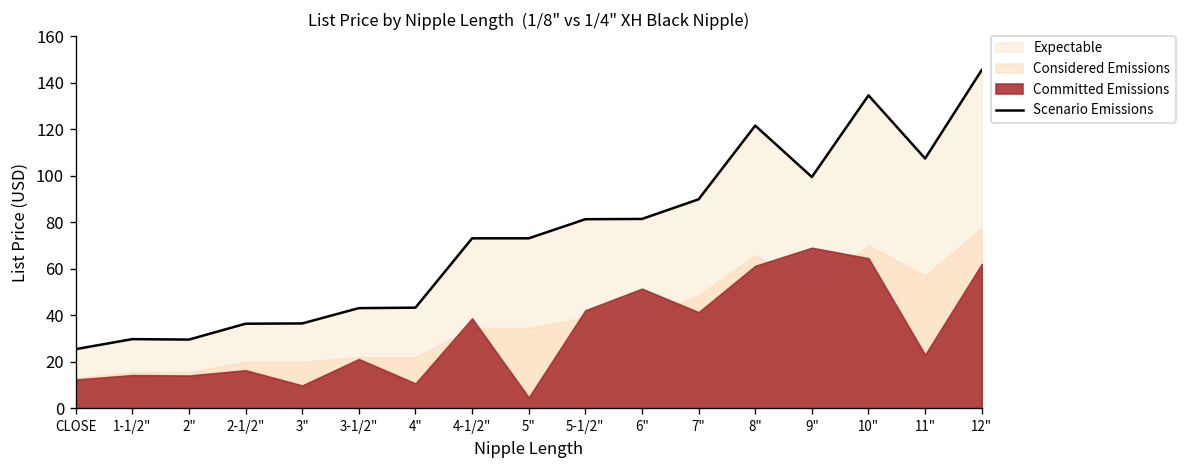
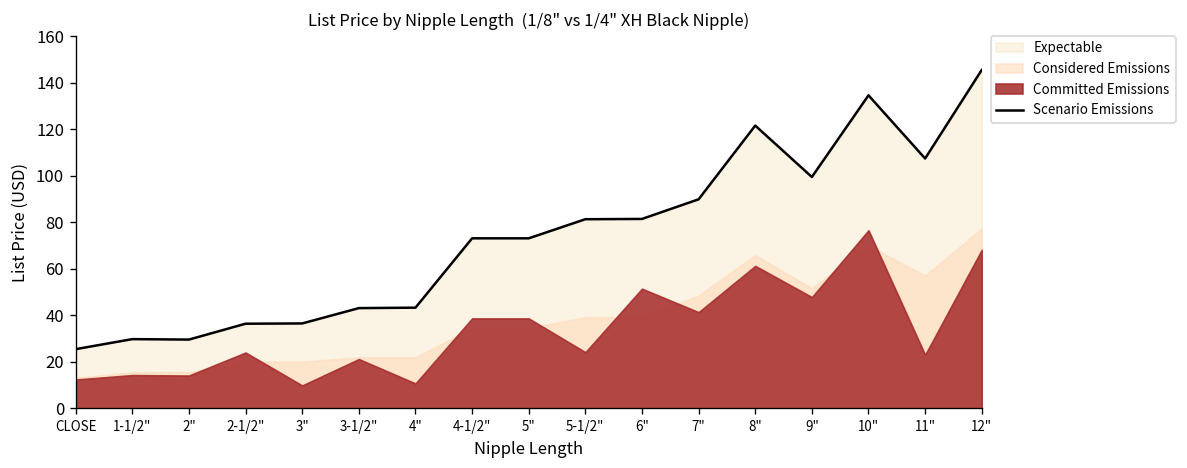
Committed Emissions, 2-1/2": 16 -> 24
Committed Emissions, 5": 5 -> 39
Committed Emissions, 5-1/2": 42 -> 24
Committed Emissions, 9": 69 -> 48
Committed Emissions, 10": 65 -> 77
Committed Emissions, 12": 62 -> 68
